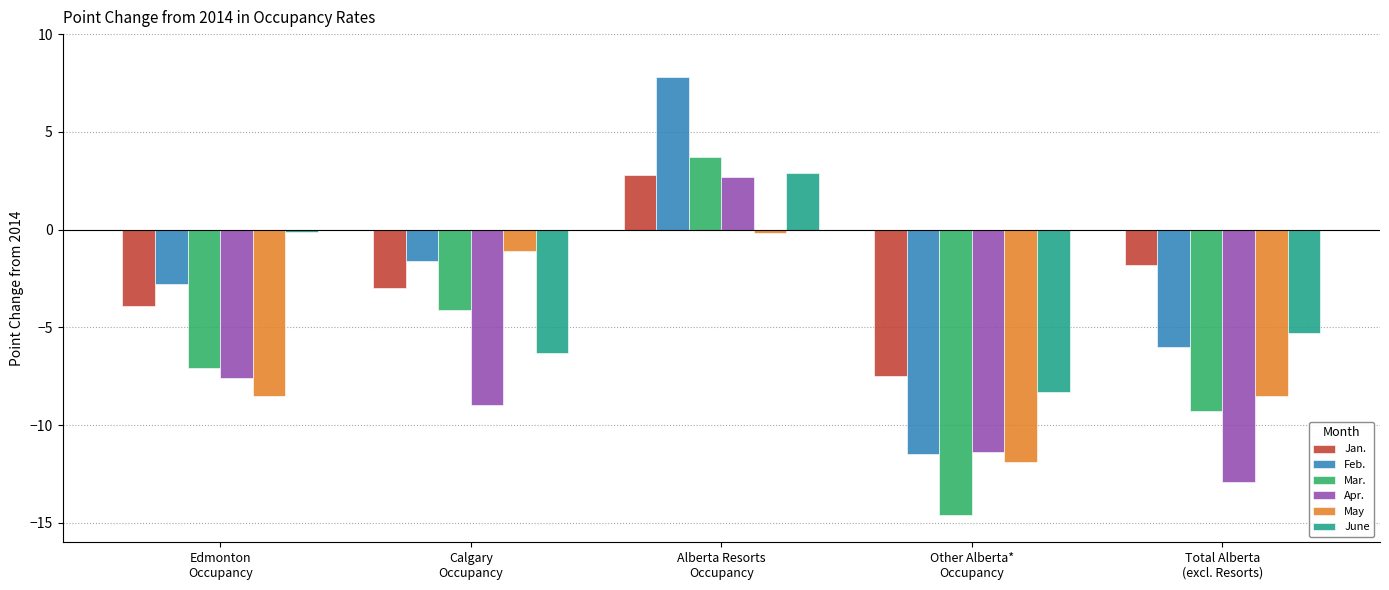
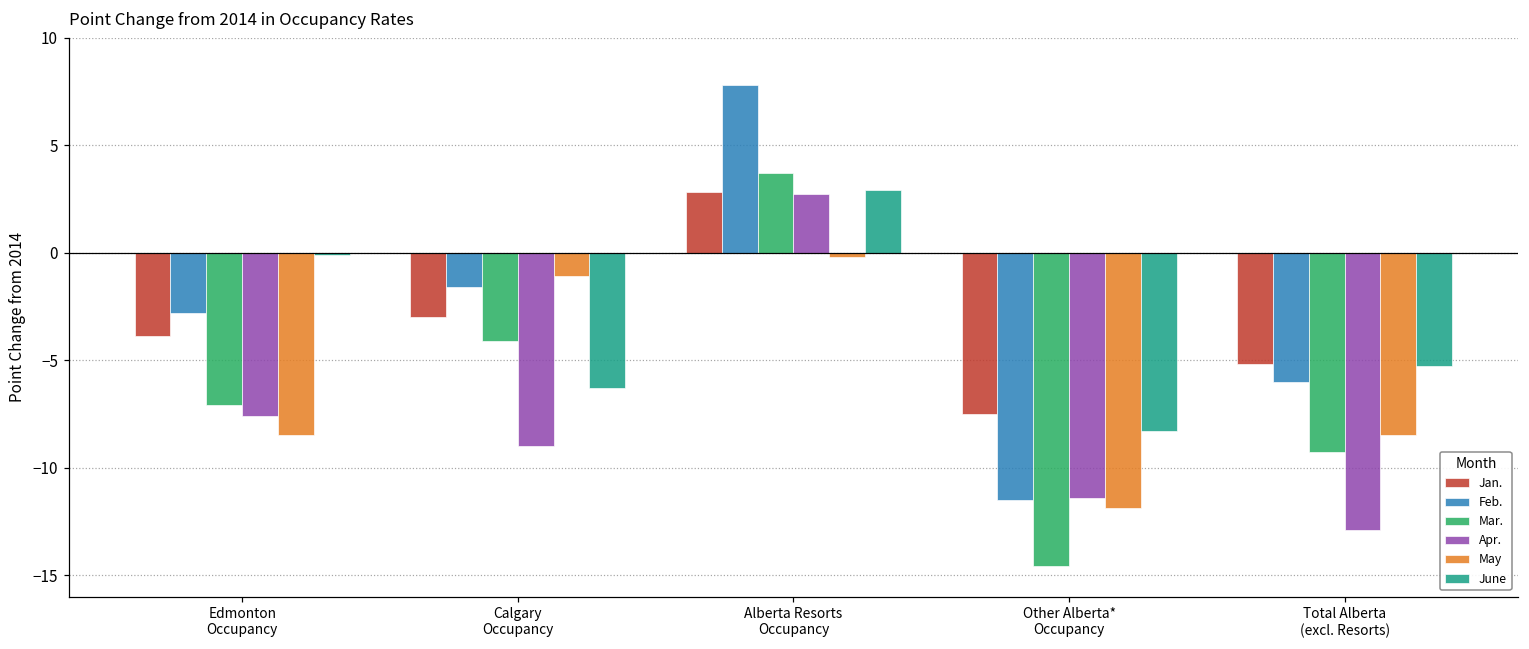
Jan., Total Alberta (excl. Resorts): -1.8 -> -5.2
